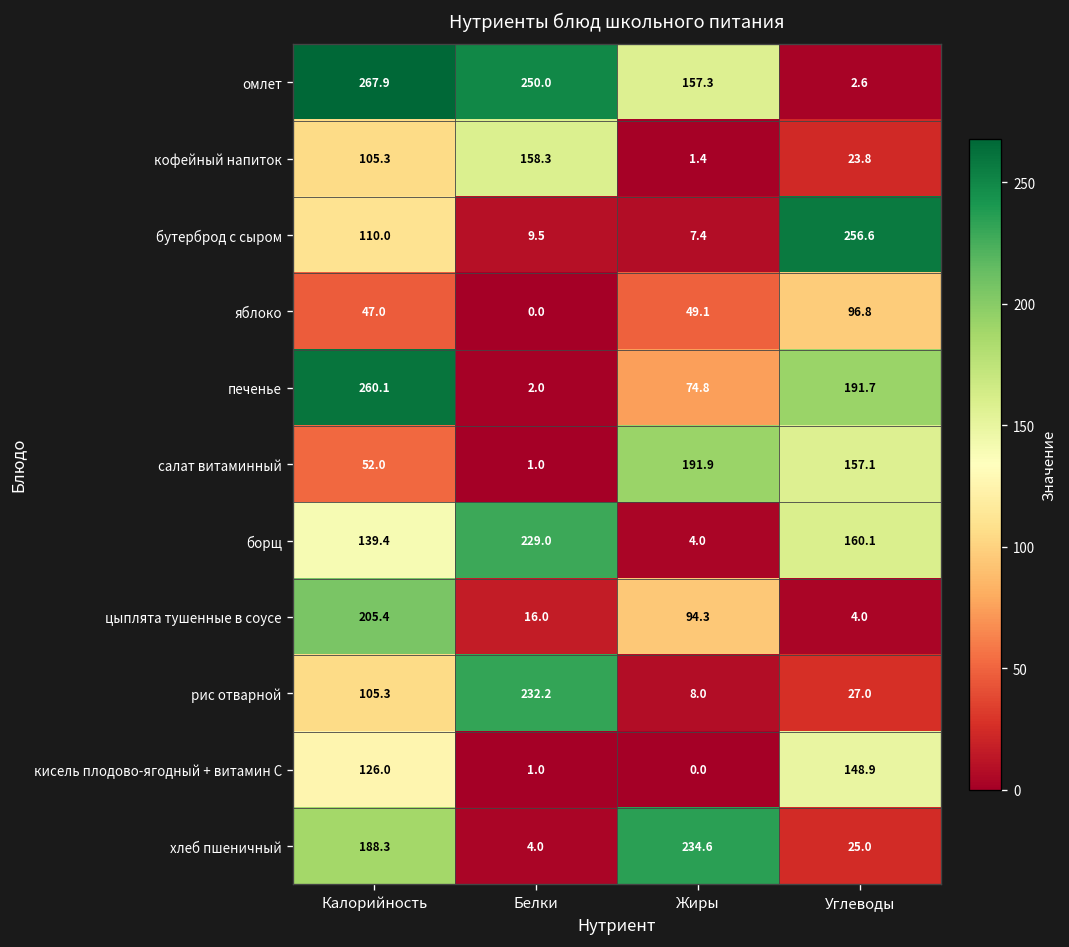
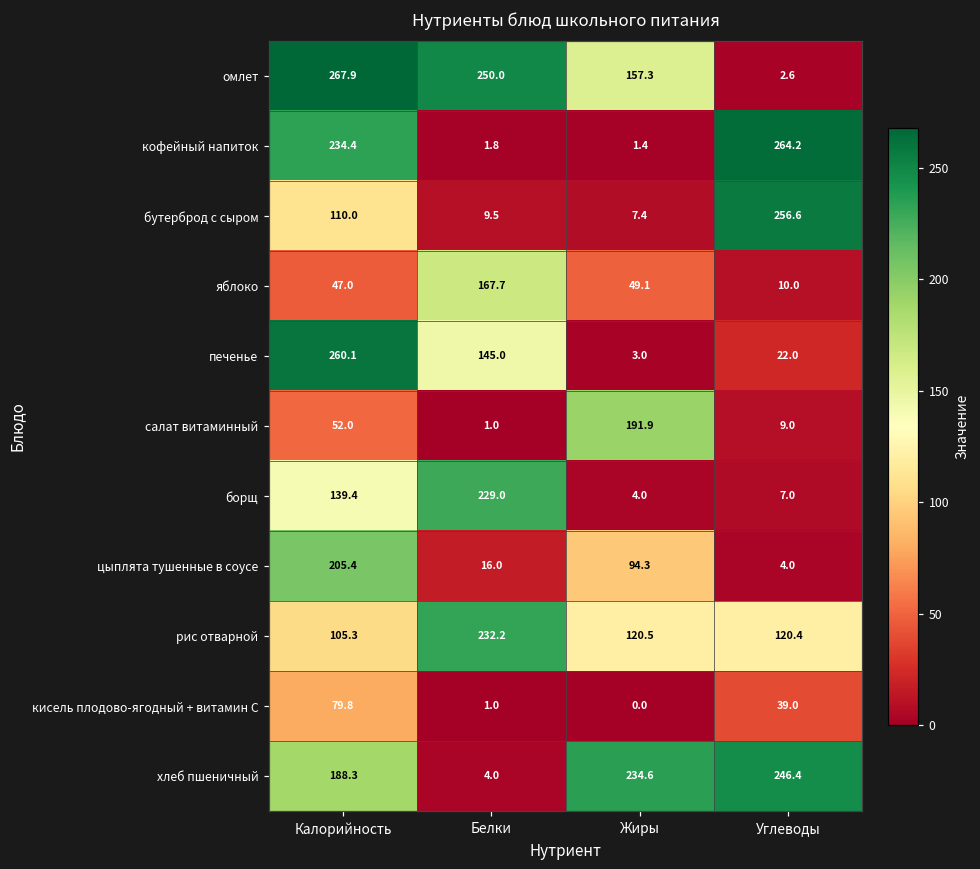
кофейный напиток, Калорийность: 105.3 -> 234.4
кофейный напиток, Белки: 158.3 -> 1.8
кофейный напиток, Углеводы: 23.8 -> 264.2
яблоко, Белки: 0.0 -> 167.7
яблоко, Углеводы: 96.8 -> 10.0
печенье, Белки: 2.0 -> 145.0
печенье, Жиры: 74.8 -> 3.0
печенье, Углеводы: 191.7 -> 22.0
салат витаминный, Углеводы: 157.1 -> 9.0
борщ, Углеводы: 160.1 -> 7.0
рис отварной, Жиры: 8.0 -> 120.5
рис отварной, Углеводы: 27.0 -> 120.4
кисель плодово-ягодный + витамин С, Калорийность: 126.0 -> 79.8
кисель плодово-ягодный + витамин С, Углеводы: 148.9 -> 39.0
хлеб пшеничный, Углеводы: 25.0 -> 246.4
